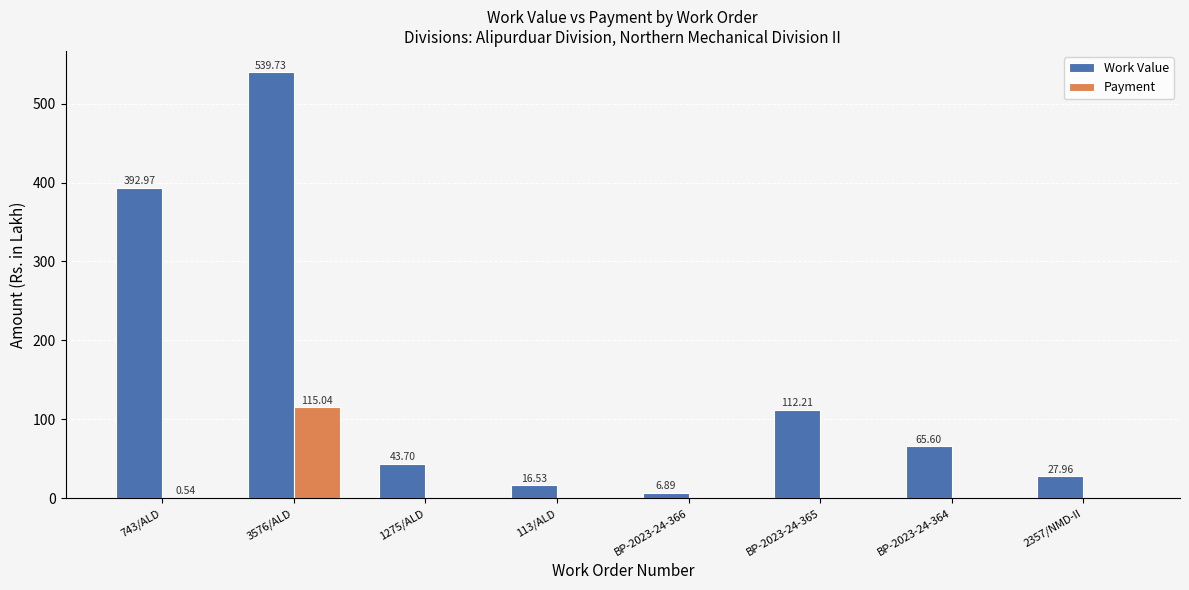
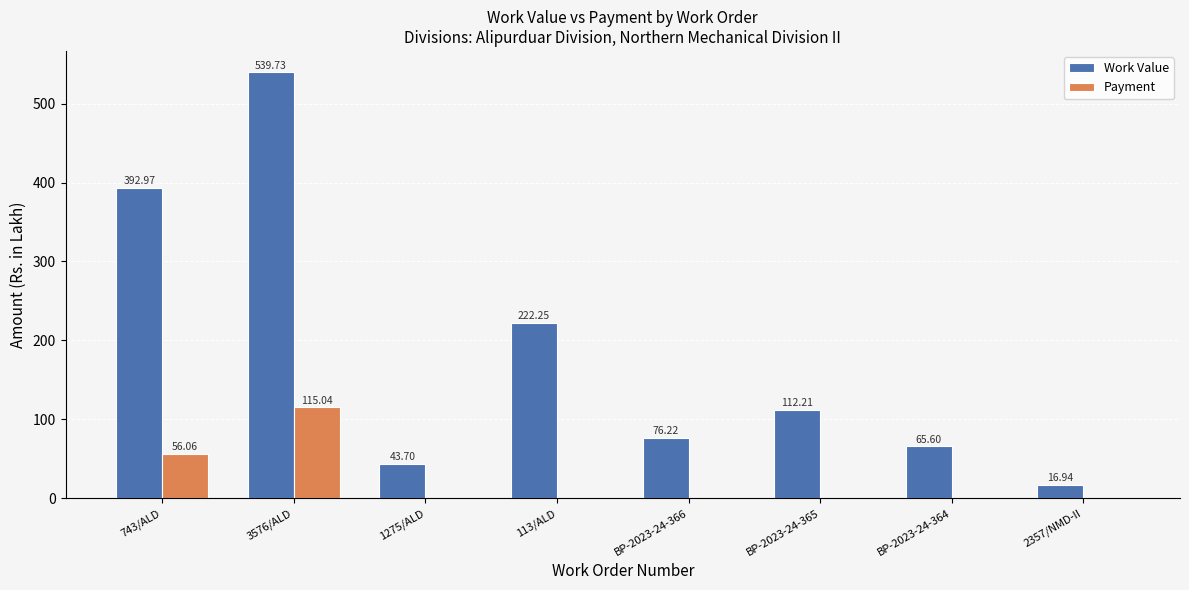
Payment, 743/ALD: 0.54 -> 56.06
Work Value, 113/ALD: 16.53 -> 222.25
Work Value, BP-2023-24-366: 6.89 -> 76.22
Work Value, 2357/NMD-II: 27.96 -> 16.94
